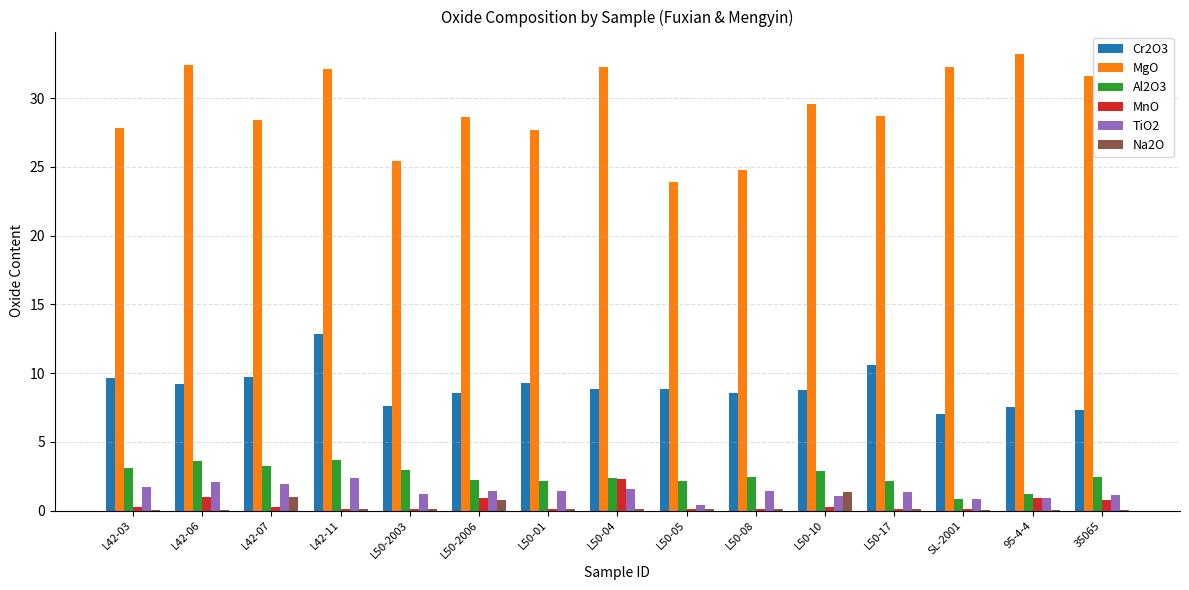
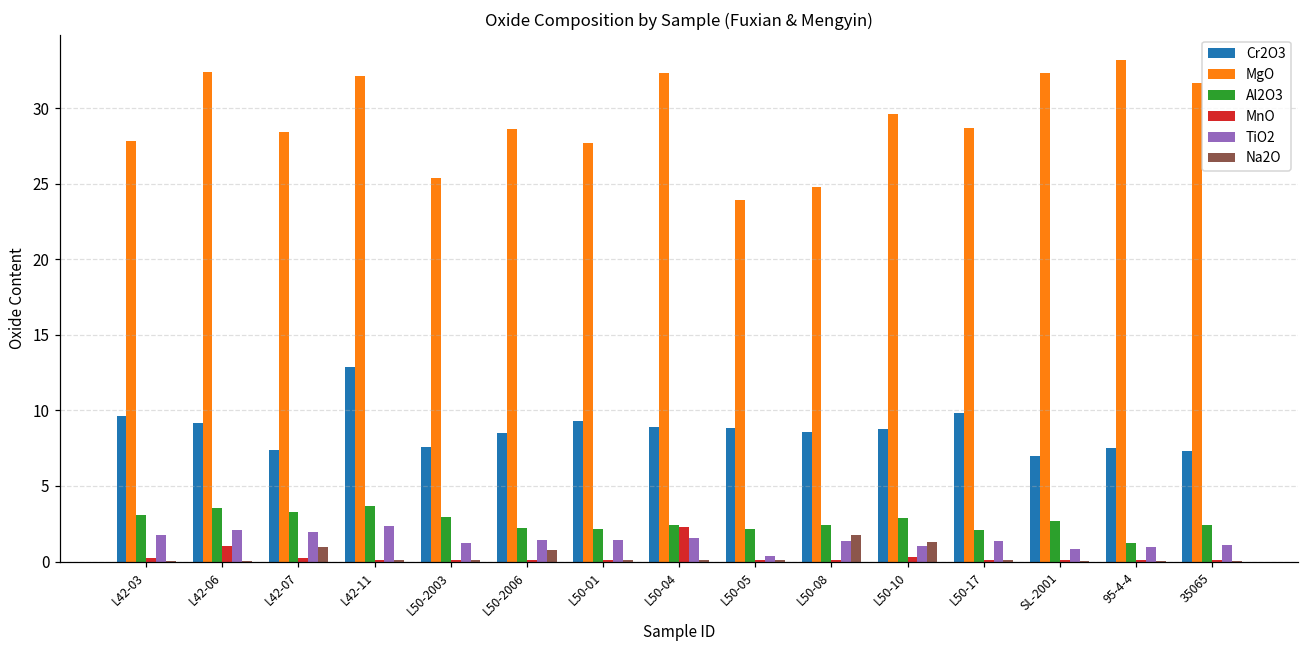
Cr2O3, L42-07: 9.7 -> 7.4
MnO, L50-2006: 0.9 -> 0.1
Na2O, L50-08: 0.1 -> 1.7
Cr2O3, L50-17: 10.6 -> 9.8
Al2O3, SL-2001: 0.8 -> 2.7
MnO, 95-4-4: 0.9 -> 0.1
MnO, 35065: 0.8 -> 0.1
